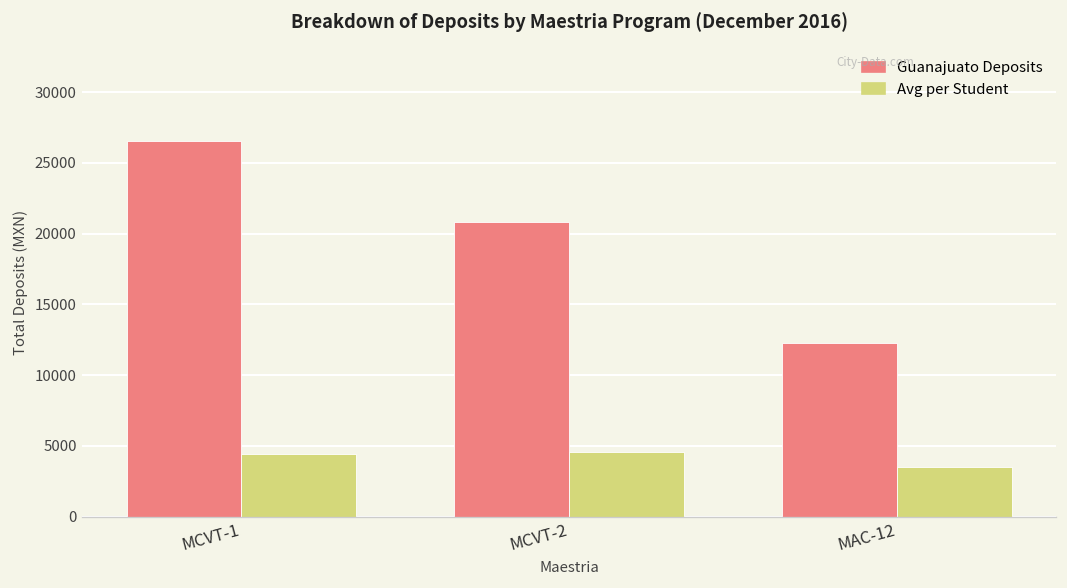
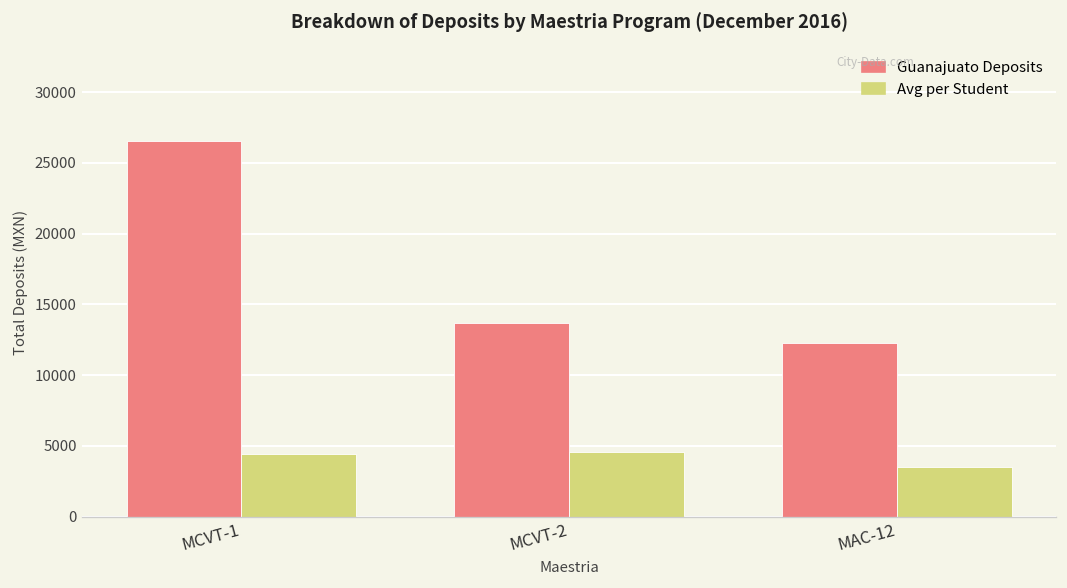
Guanajuato Deposits, MCVT-2: 20800 -> 13700
